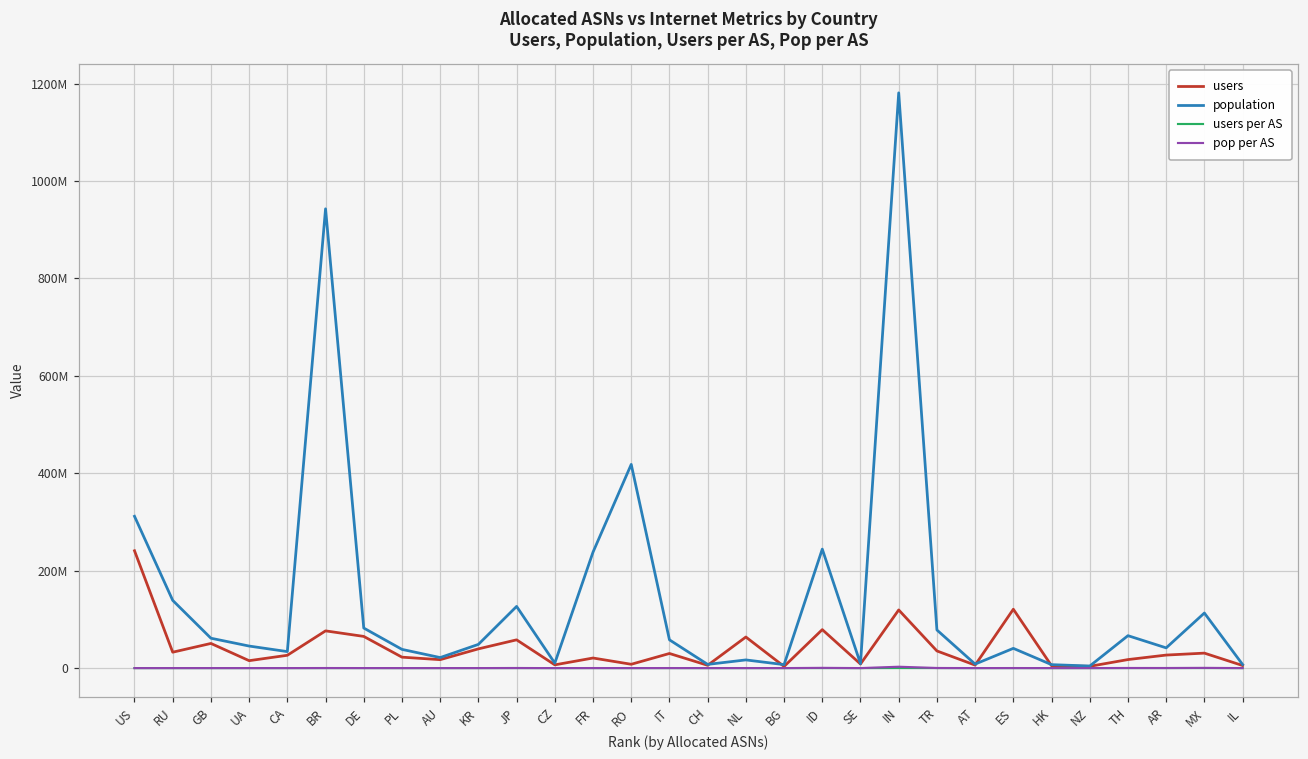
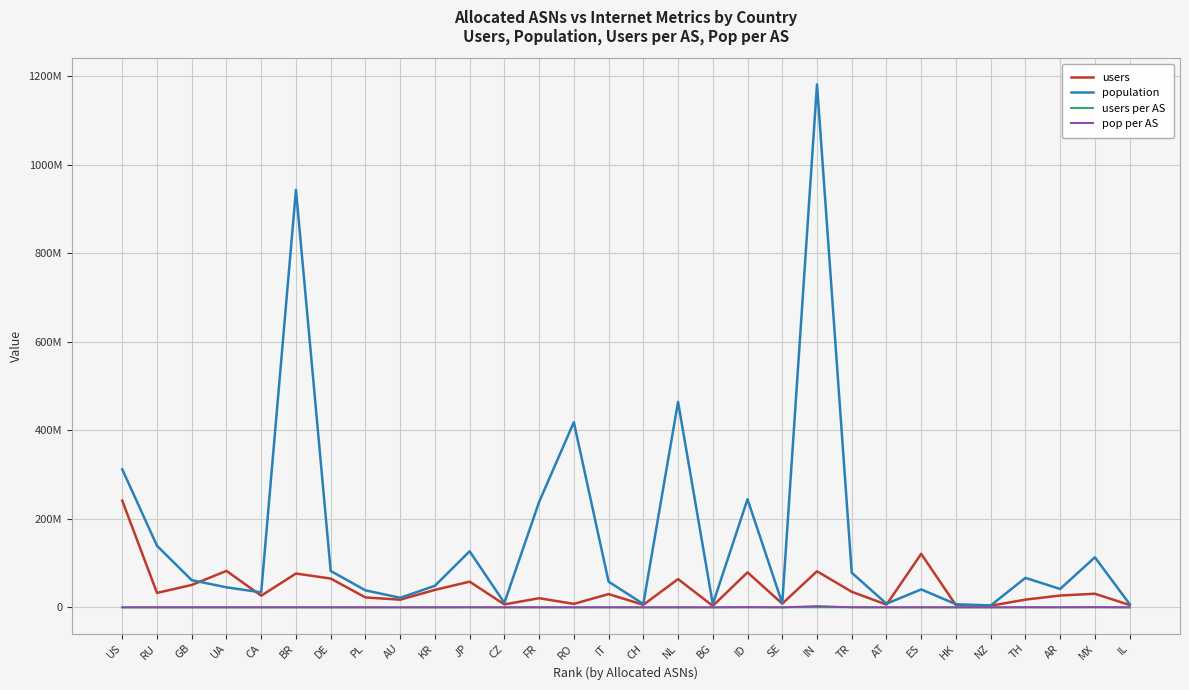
users, UA: 20000000 -> 80000000
population, NL: 20000000 -> 460000000
users, IN: 120000000 -> 80000000
